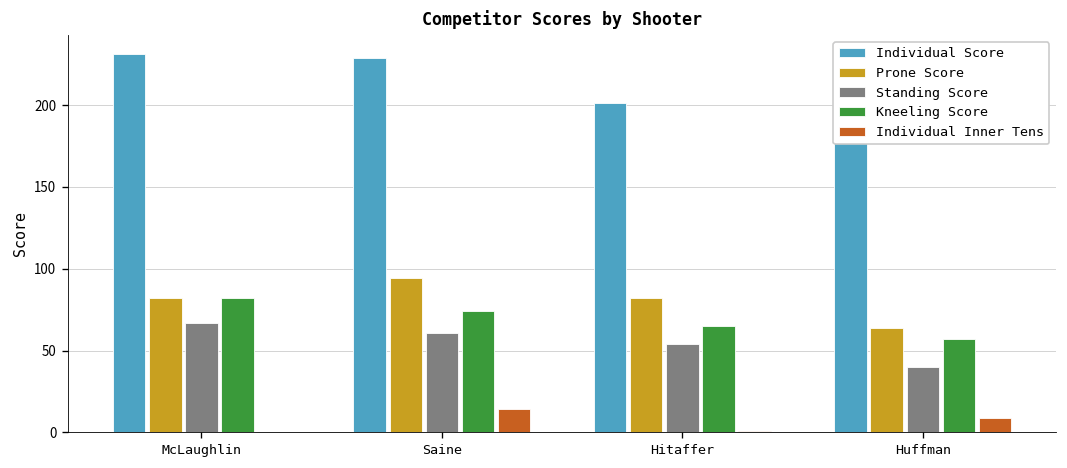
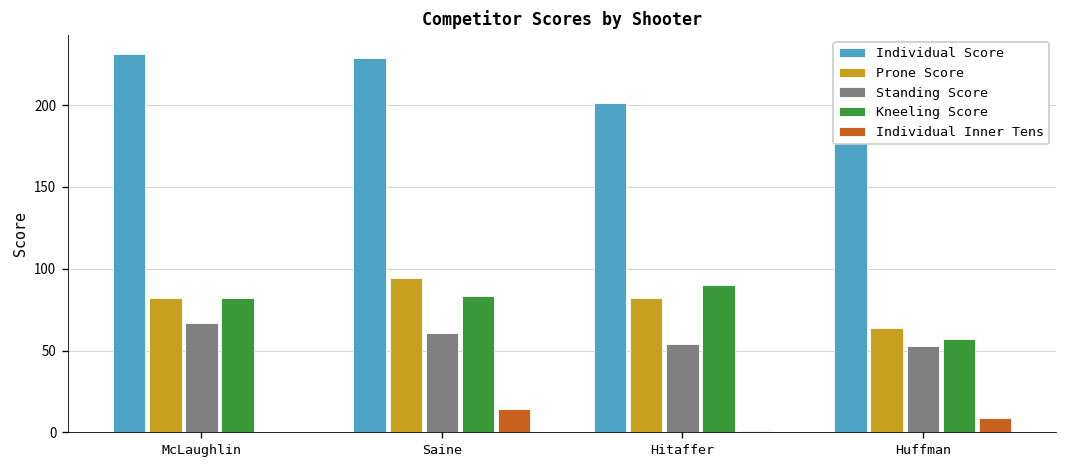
Kneeling Score, Saine: 74 -> 83
Kneeling Score, Hitaffer: 65 -> 90
Standing Score, Huffman: 40 -> 53
